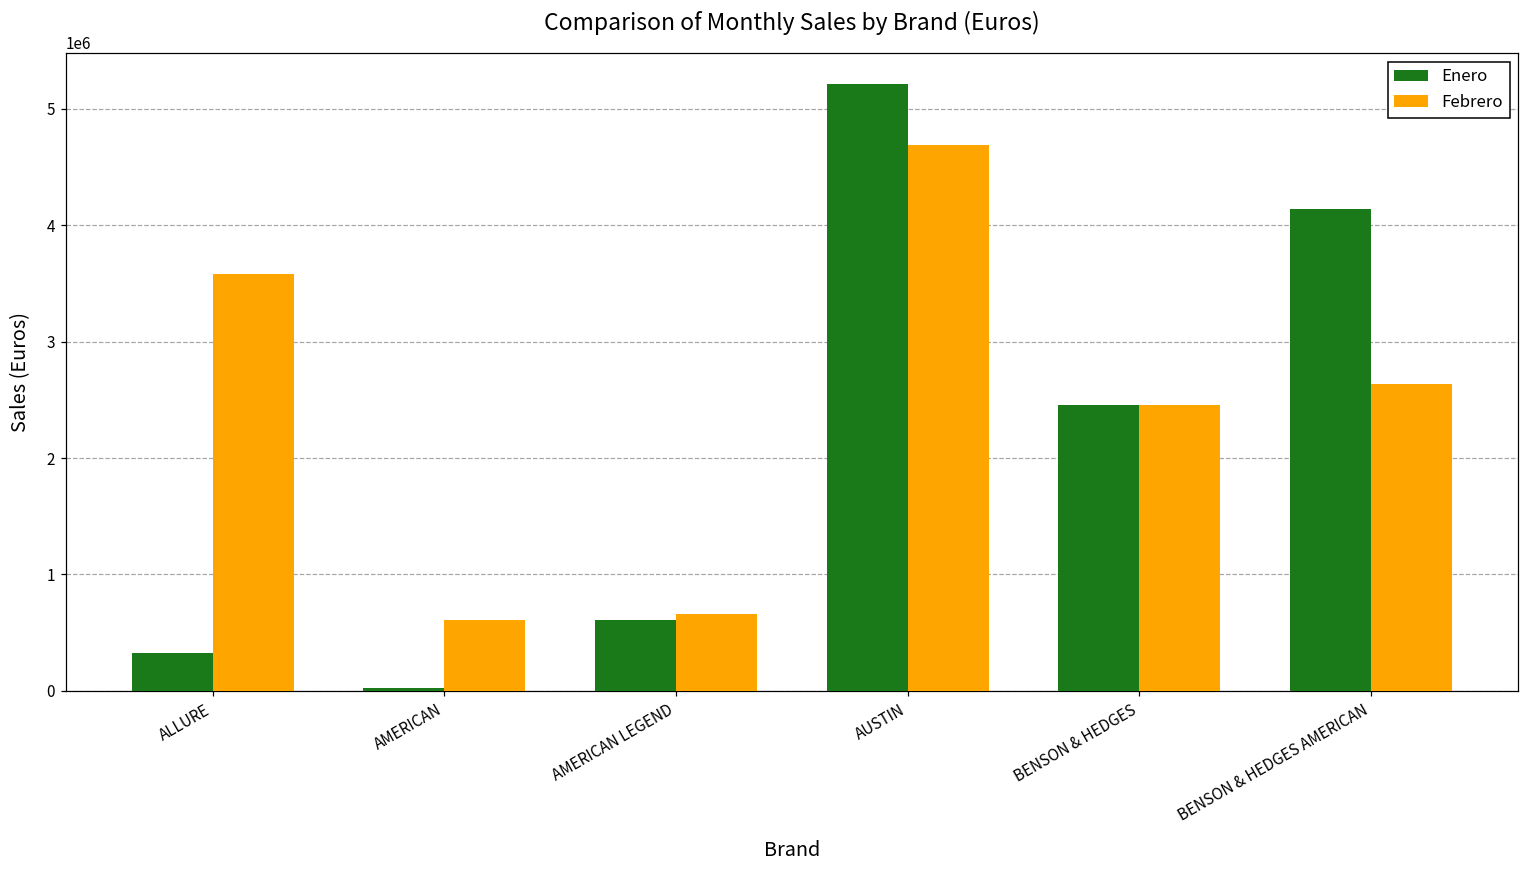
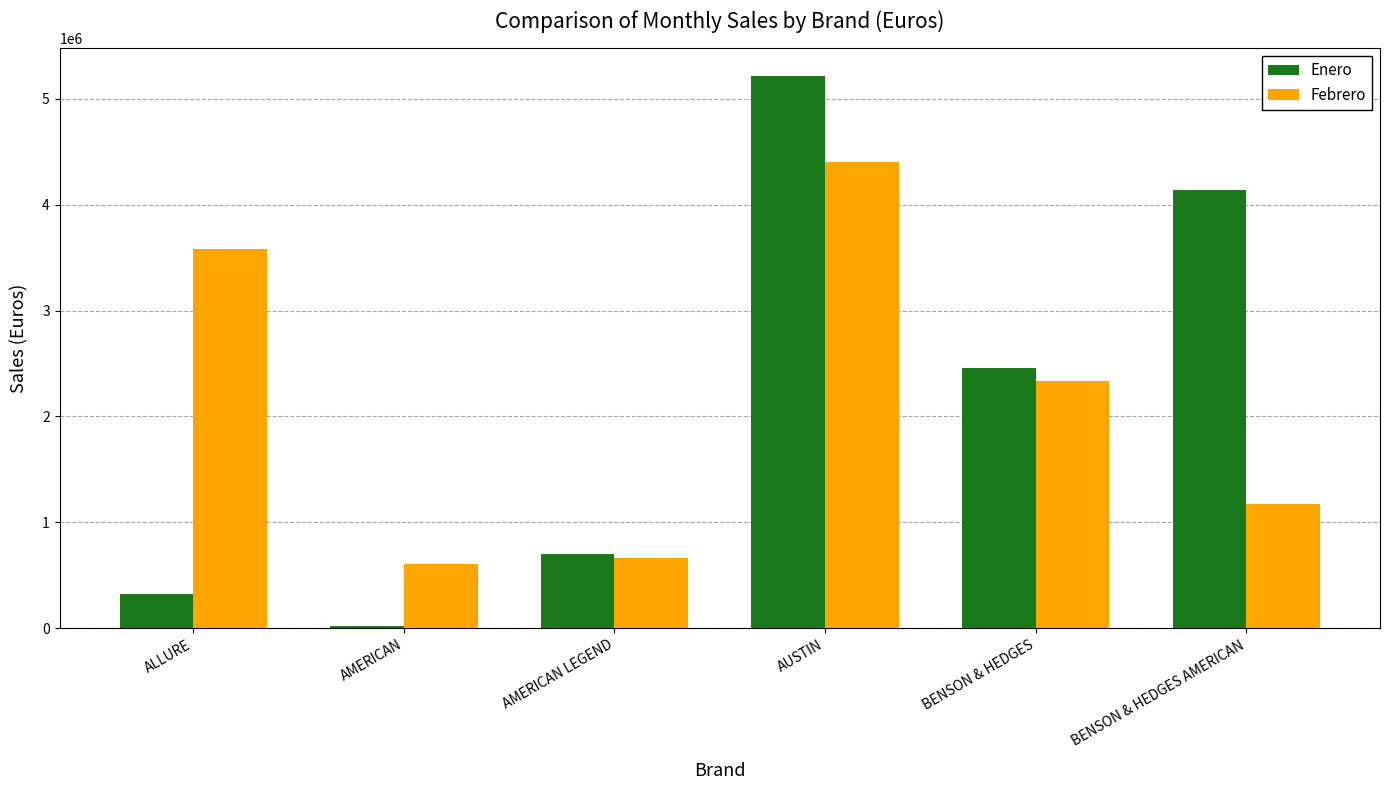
Enero, AMERICAN LEGEND: 610000 -> 700000
Febrero, AUSTIN: 4680000 -> 4410000
Febrero, BENSON & HEDGES: 2450000 -> 2340000
Febrero, BENSON & HEDGES AMERICAN: 2630000 -> 1180000
